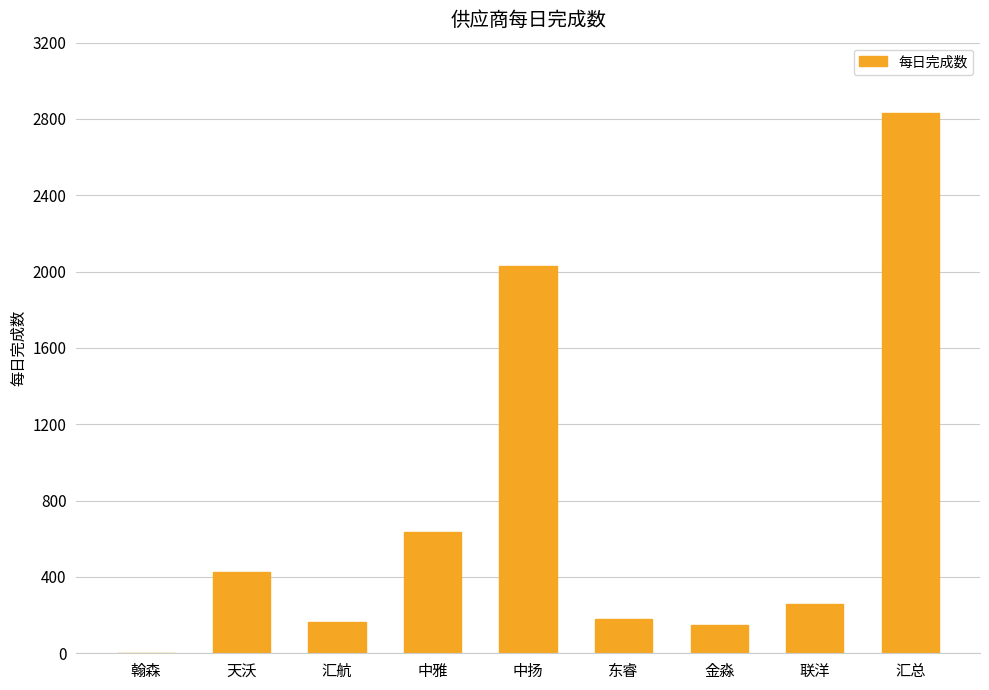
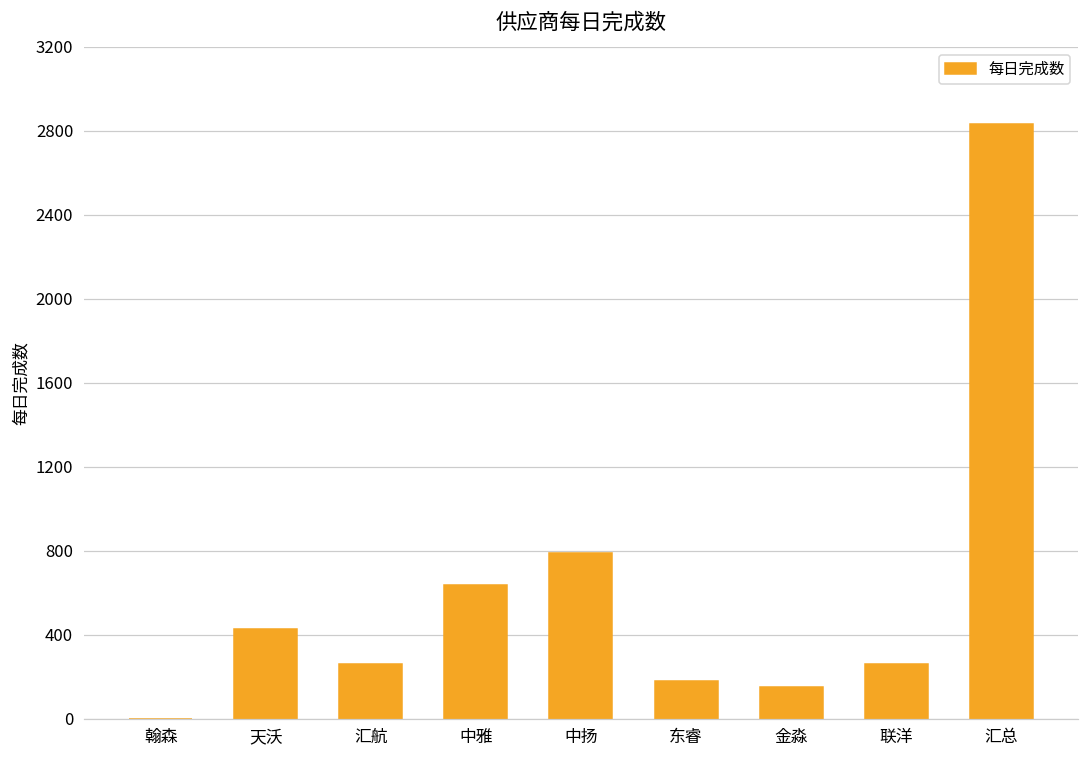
汇航: 160 -> 260
中扬: 2030 -> 790
